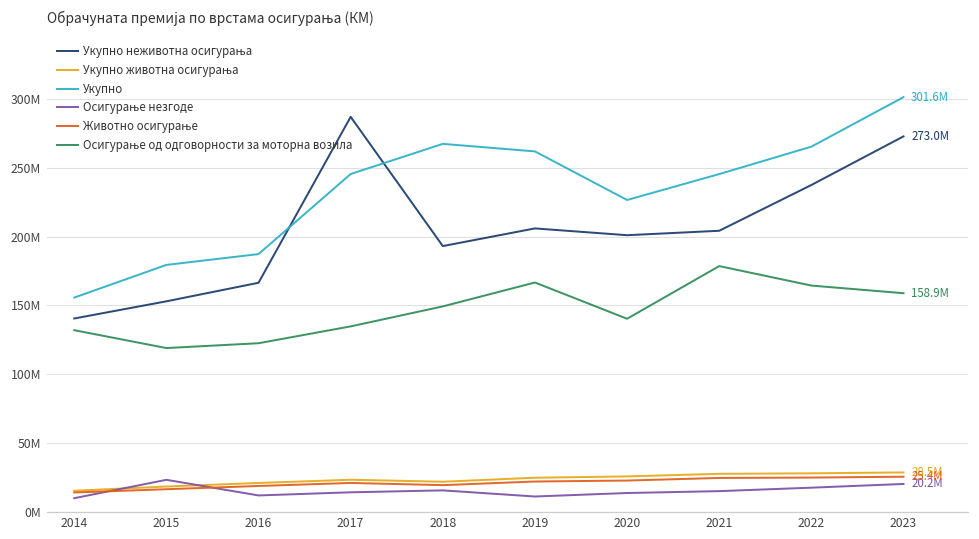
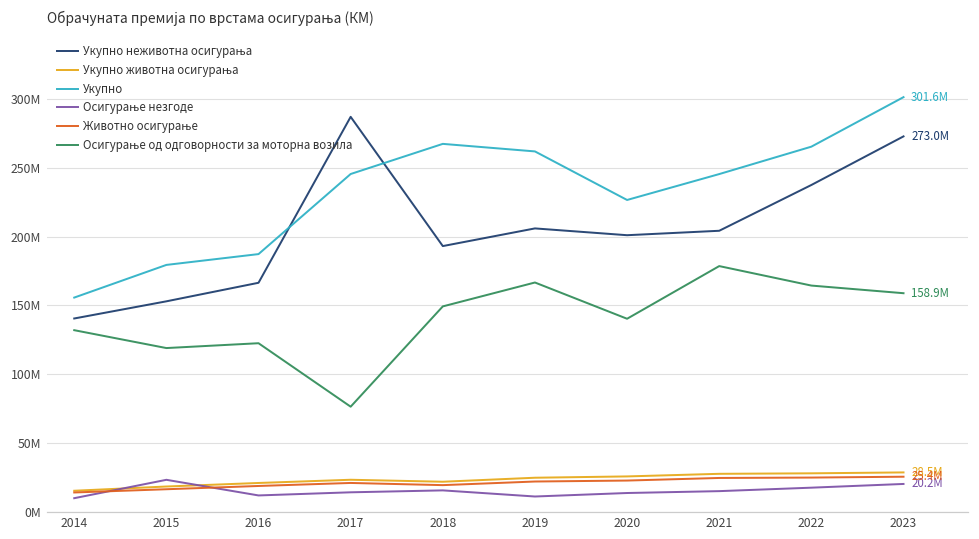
Осигурање од одговорности за моторна возила, 2017: 135000000 -> 76000000
